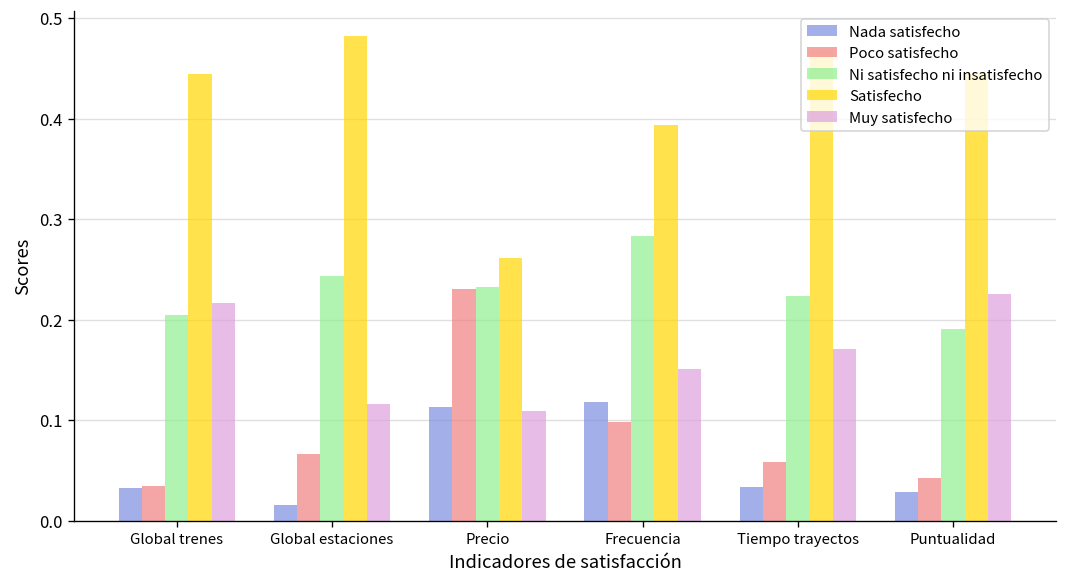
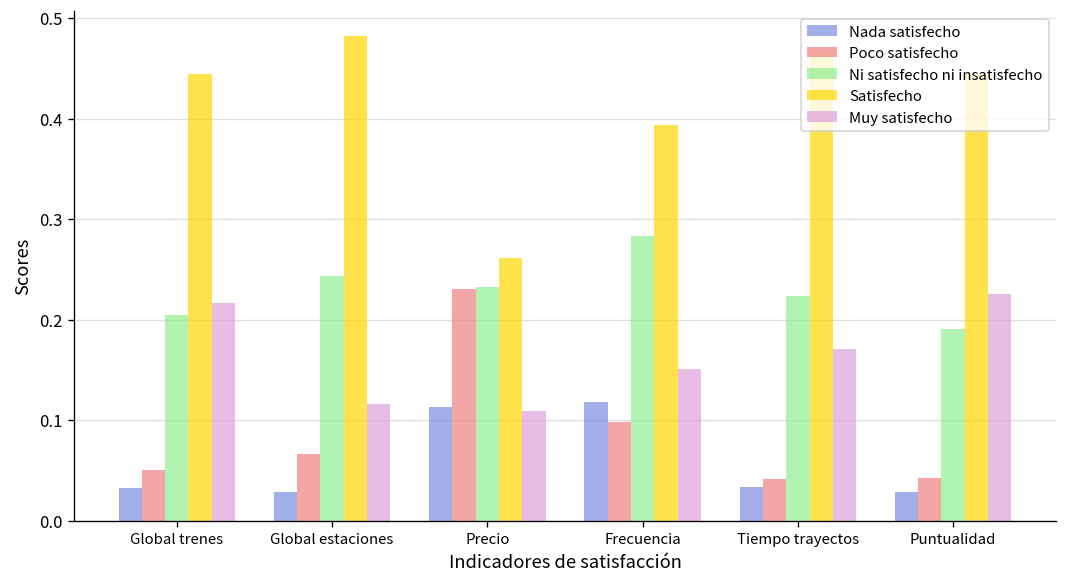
Poco satisfecho, Global trenes: 0.03 -> 0.05
Nada satisfecho, Global estaciones: 0.02 -> 0.03
Poco satisfecho, Tiempo trayectos: 0.06 -> 0.04
